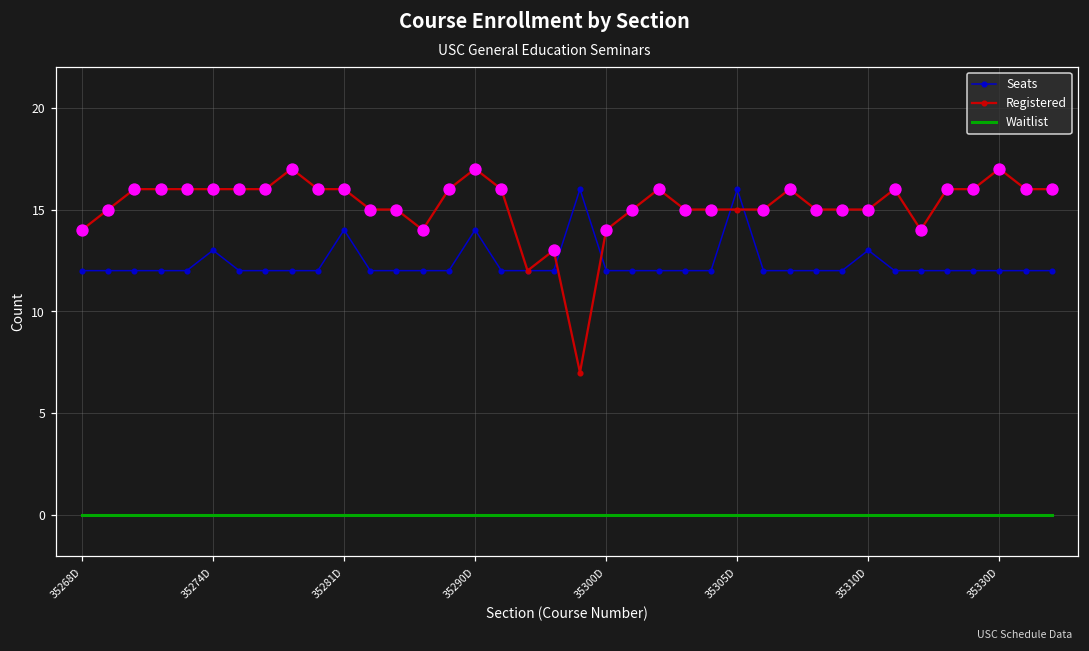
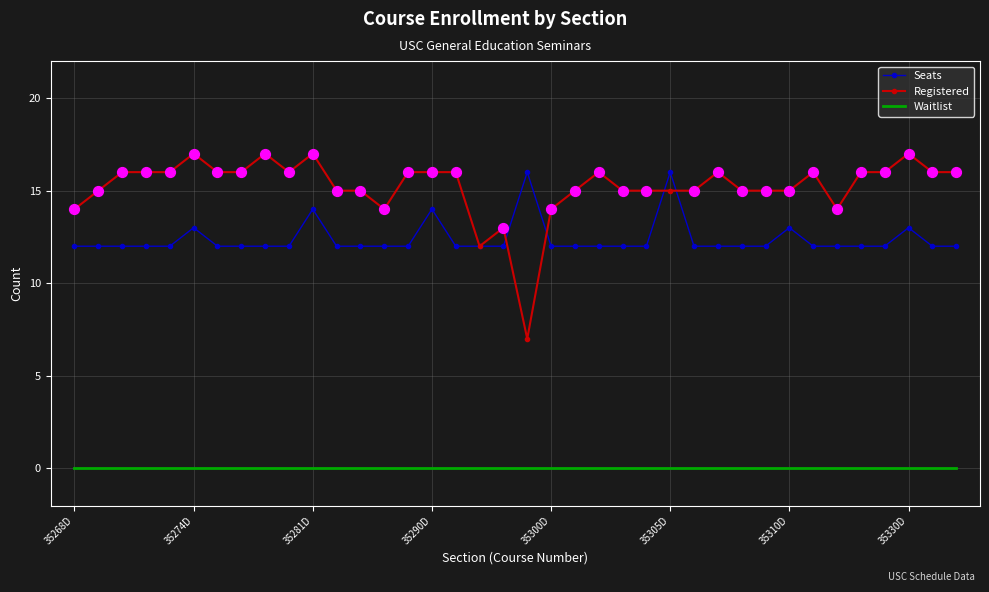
Registered, 35274D: 16 -> 17
Registered, 35281D: 16 -> 17
Registered, 35290D: 17 -> 16
Seats, 35330D: 12 -> 13
